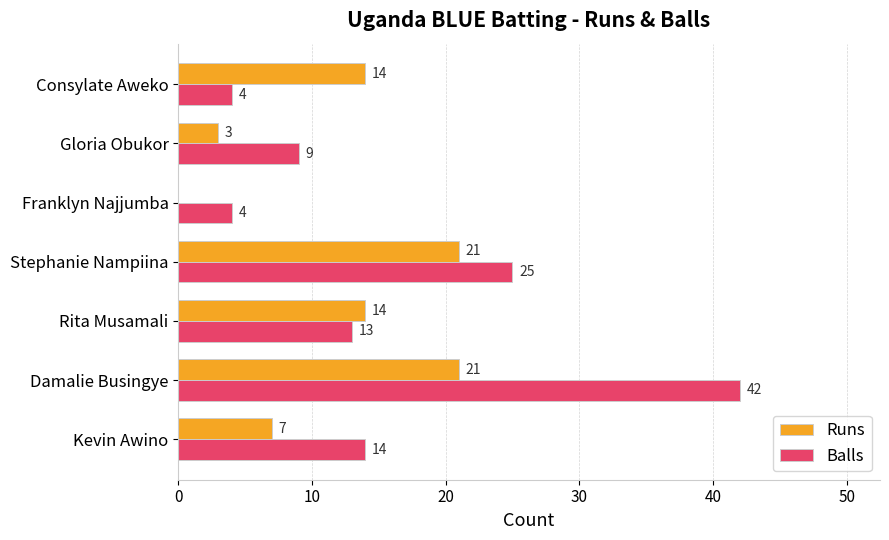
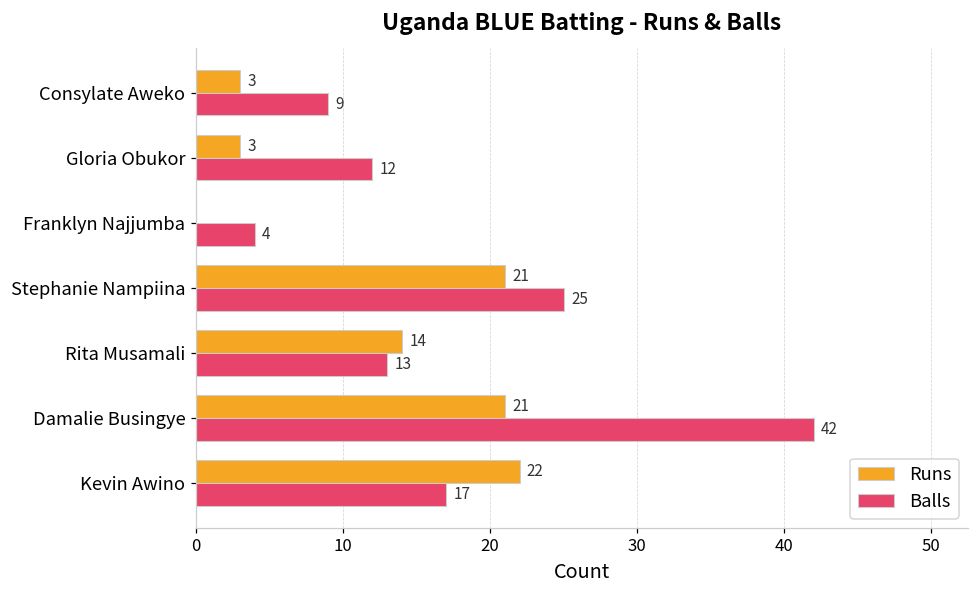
Runs, Consylate Aweko: 14 -> 3
Balls, Consylate Aweko: 4 -> 9
Balls, Gloria Obukor: 9 -> 12
Runs, Kevin Awino: 7 -> 22
Balls, Kevin Awino: 14 -> 17
